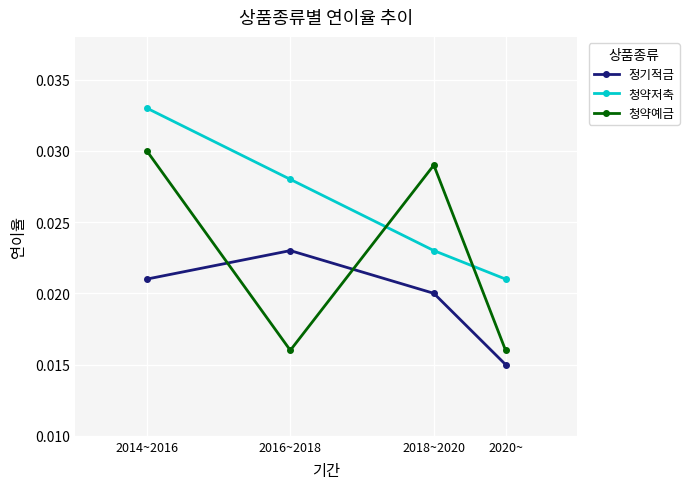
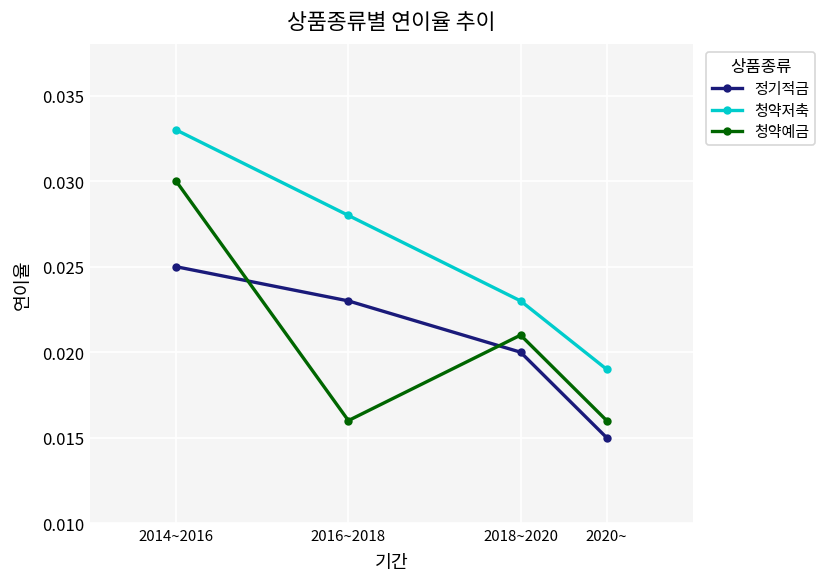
정기적금, 2014~2016: 0.021 -> 0.025
청약예금, 2018~2020: 0.029 -> 0.021
청약저축, 2020~: 0.021 -> 0.019
